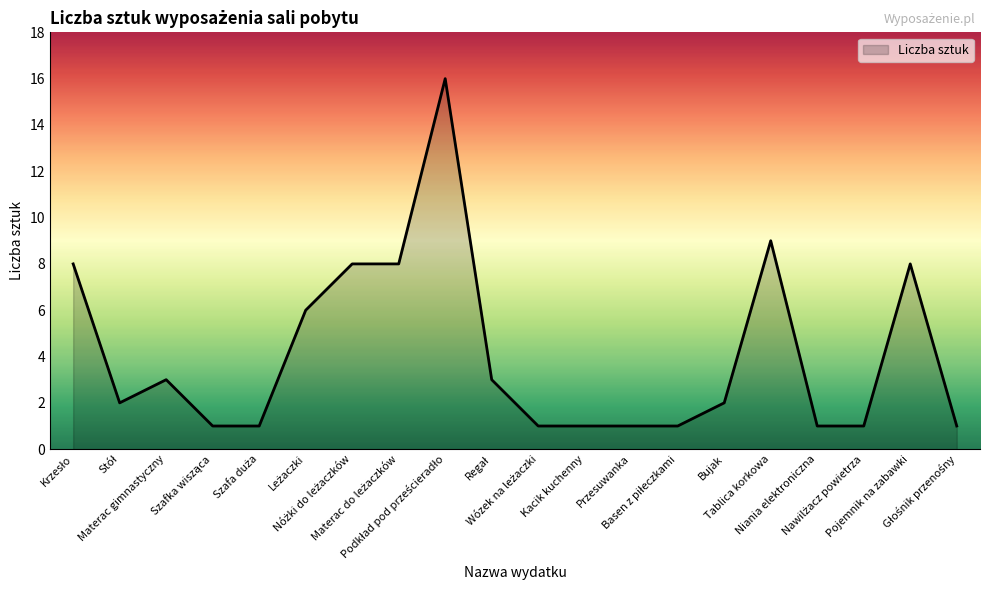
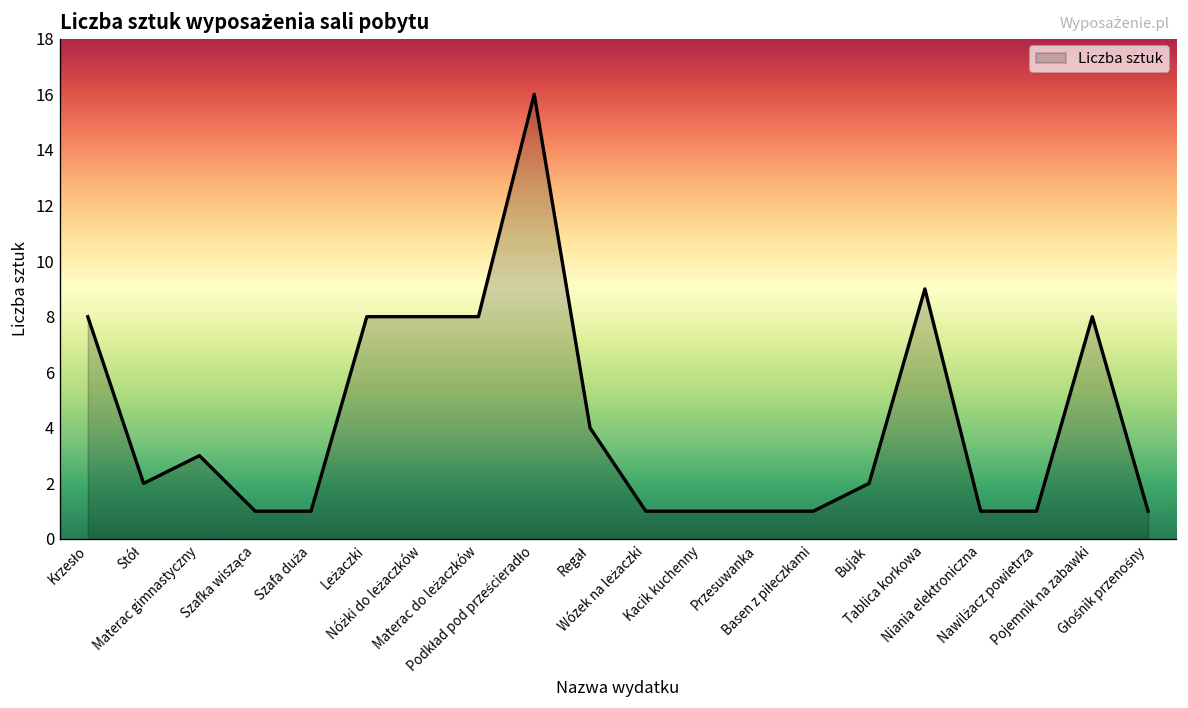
Leżaczki: 6 -> 8
Regał: 3 -> 4
